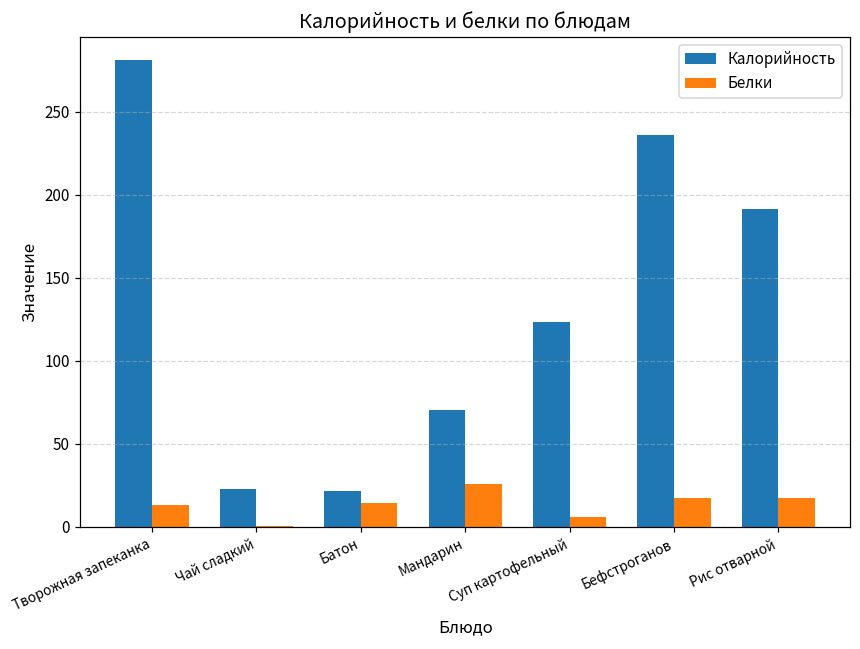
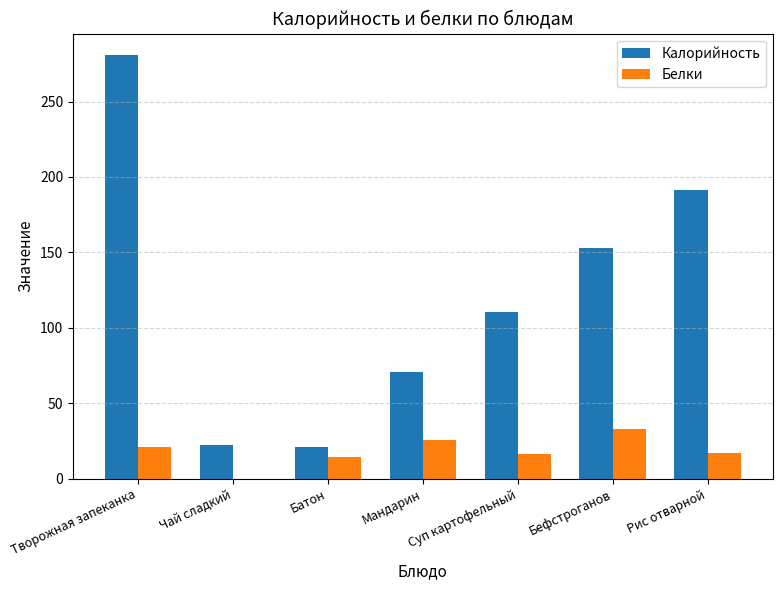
Белки, Творожная запеканка: 13 -> 21
Калорийность, Суп картофельный: 123 -> 111
Белки, Суп картофельный: 6 -> 17
Калорийность, Бефстроганов: 236 -> 153
Белки, Бефстроганов: 17 -> 33
